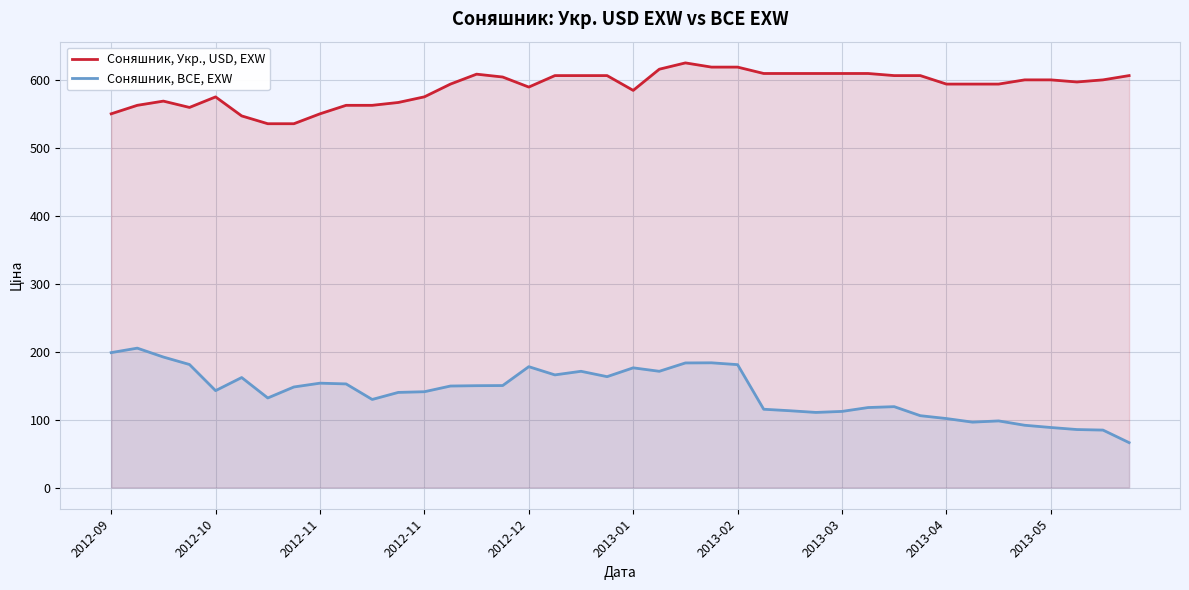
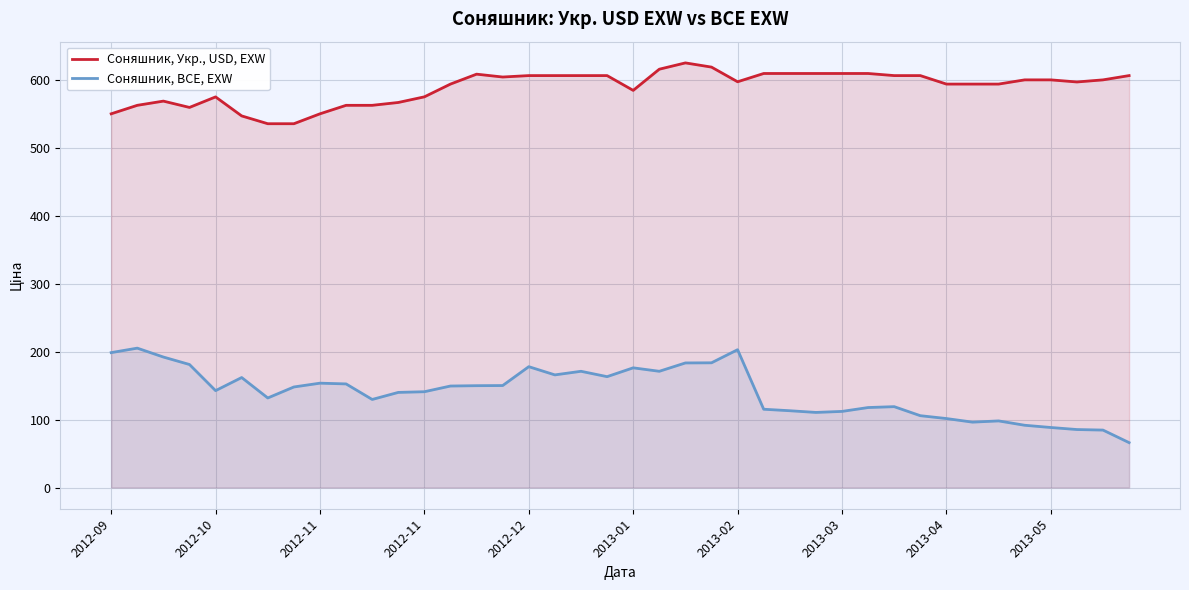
Соняшник, Укр., USD, EXW, 2012-12: 590 -> 610
Соняшник, Укр., USD, EXW, 2013-02: 620 -> 600
Соняшник, BCE, EXW, 2013-02: 180 -> 200
